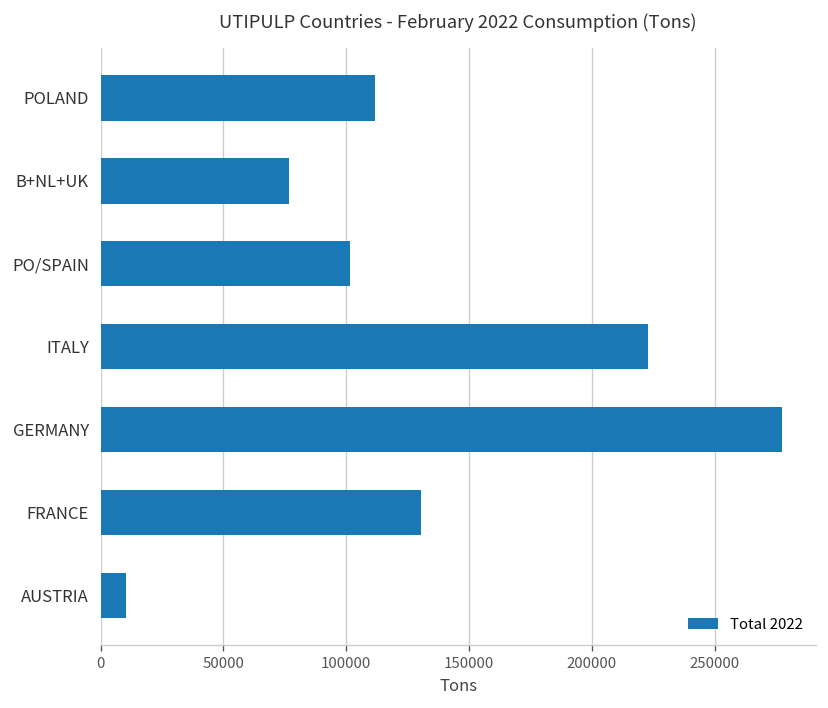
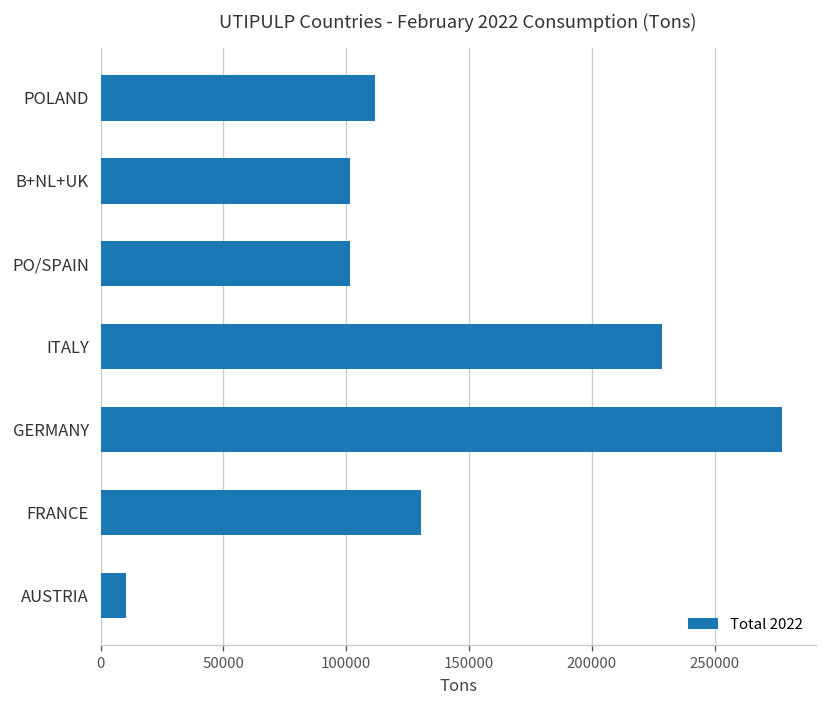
B+NL+UK: 77000 -> 102000
ITALY: 223000 -> 229000
